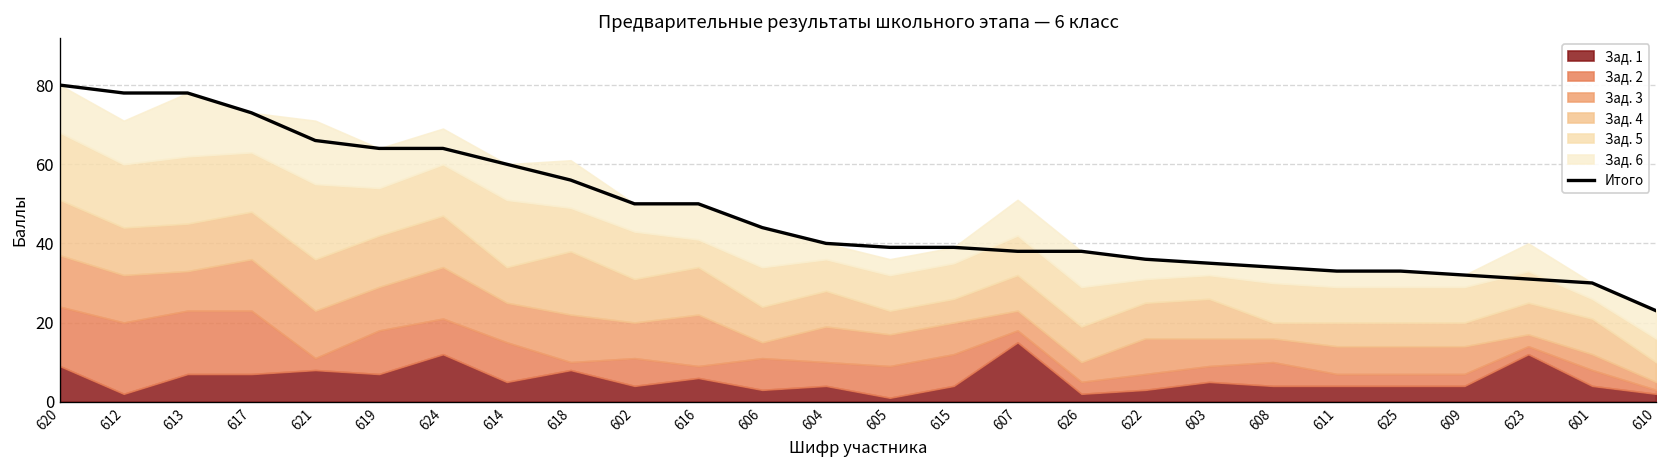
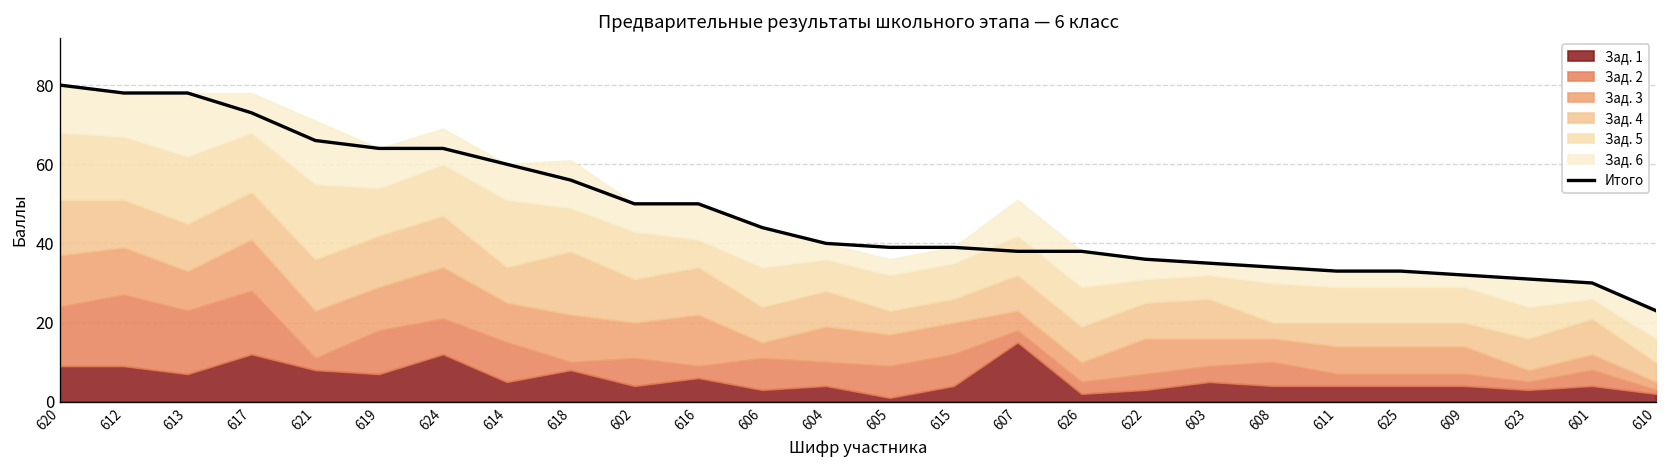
Зад. 1, 612: 2 -> 9
Зад. 1, 617: 7 -> 12
Зад. 1, 623: 12 -> 3
